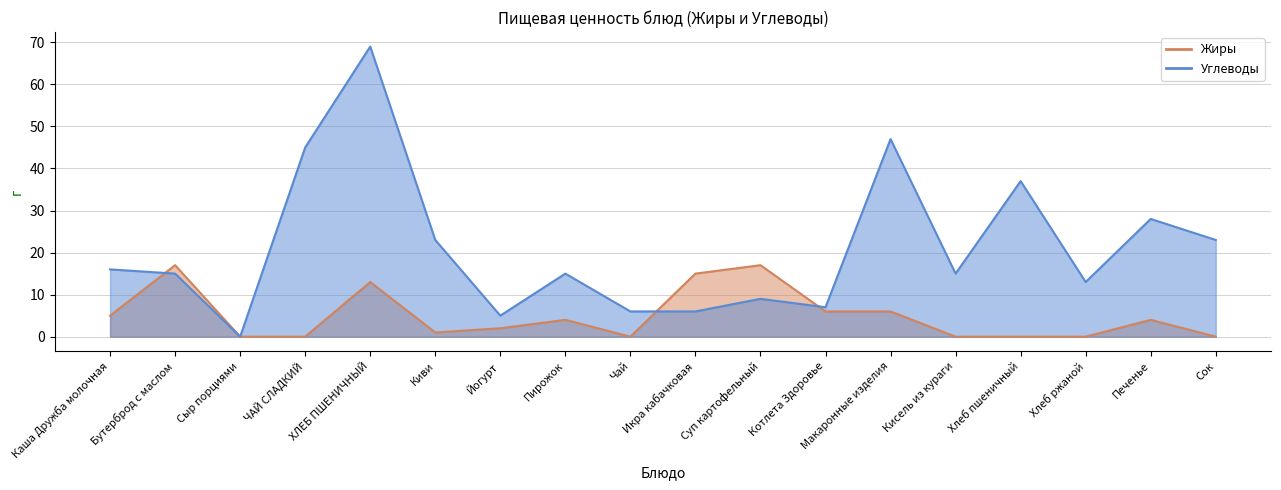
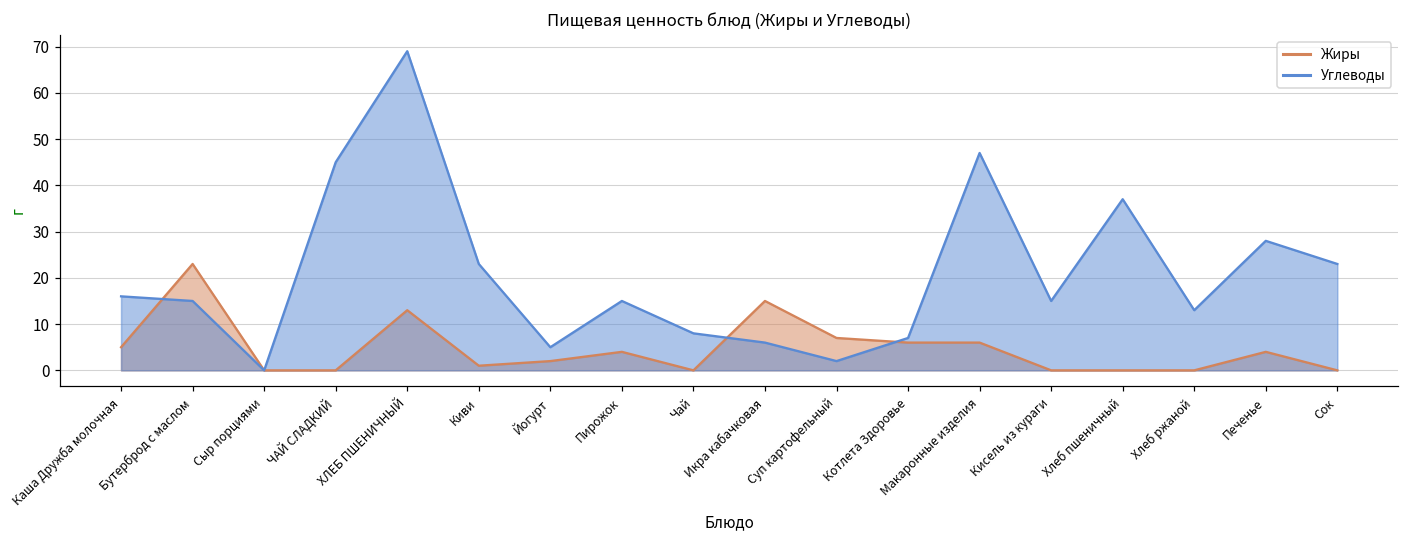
Жиры, Бутерброд с маслом: 17 -> 23
Углеводы, Чай: 6 -> 8
Жиры, Суп картофельный: 17 -> 7
Углеводы, Суп картофельный: 9 -> 2
